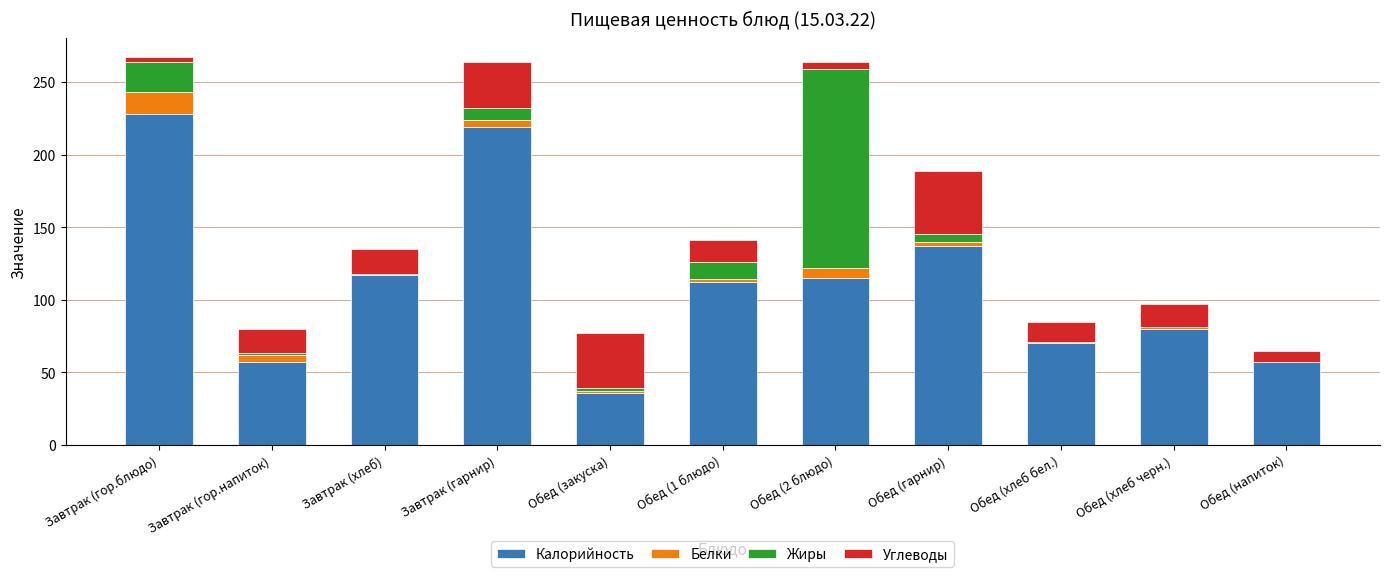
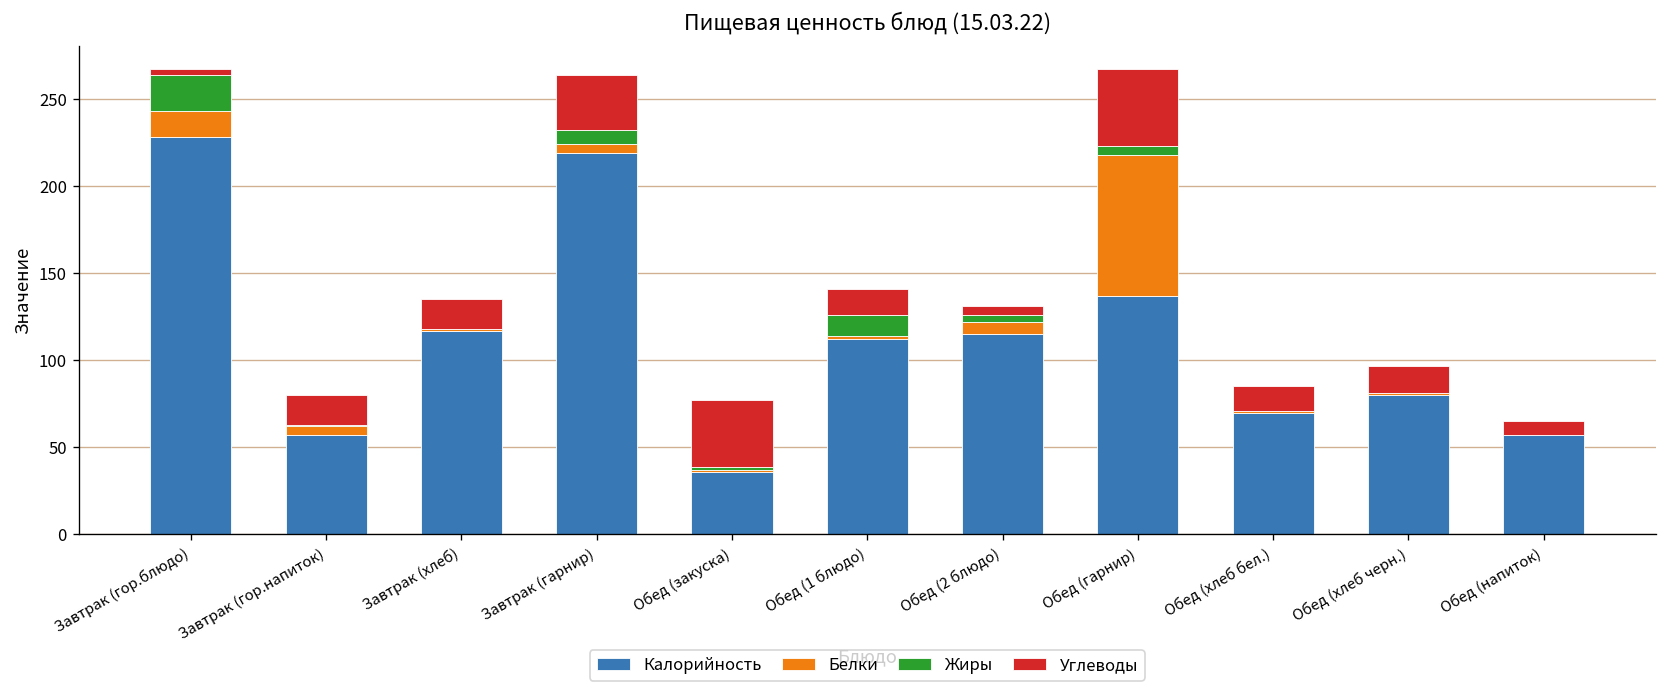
Жиры, Обед (2 блюдо): 137 -> 4
Белки, Обед (гарнир): 3 -> 81
